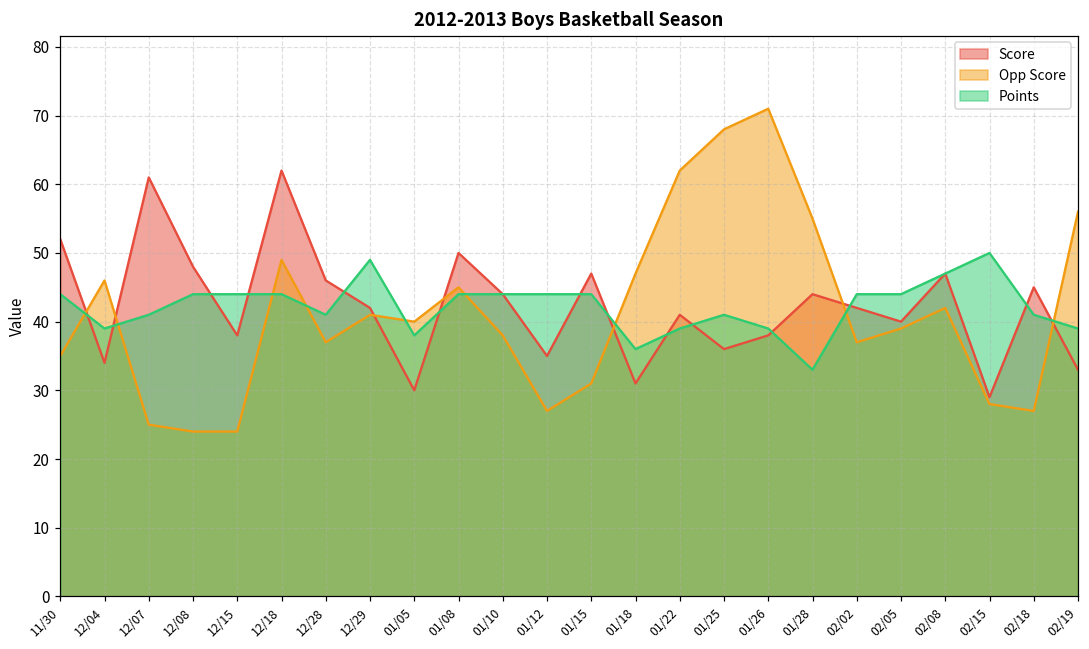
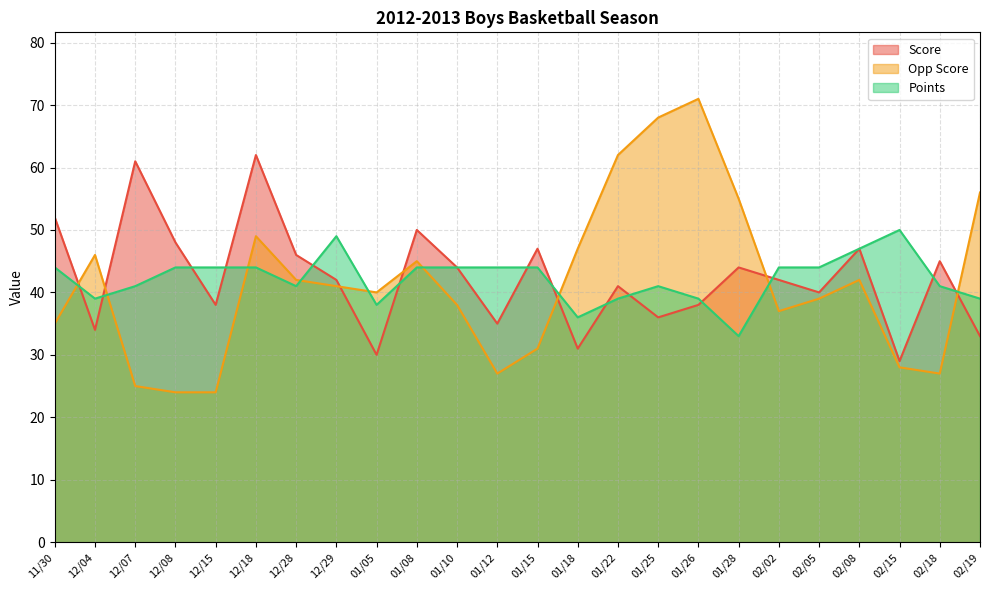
Opp Score, 12/28: 37 -> 42
